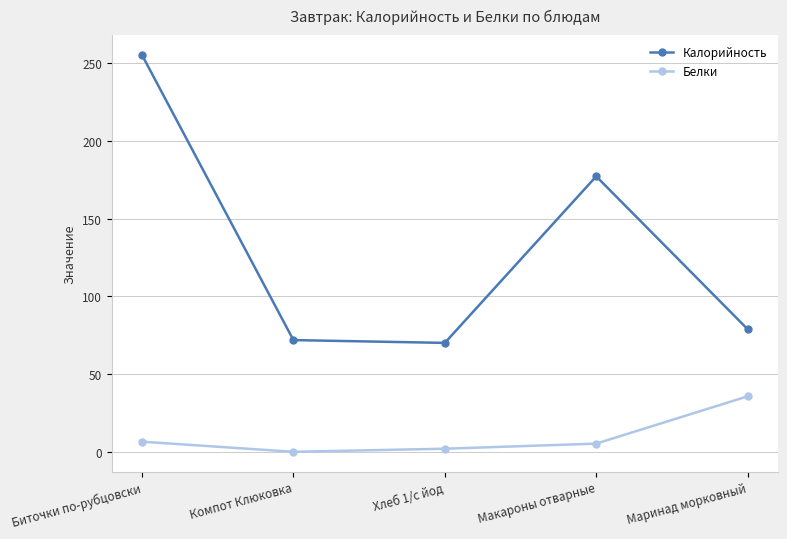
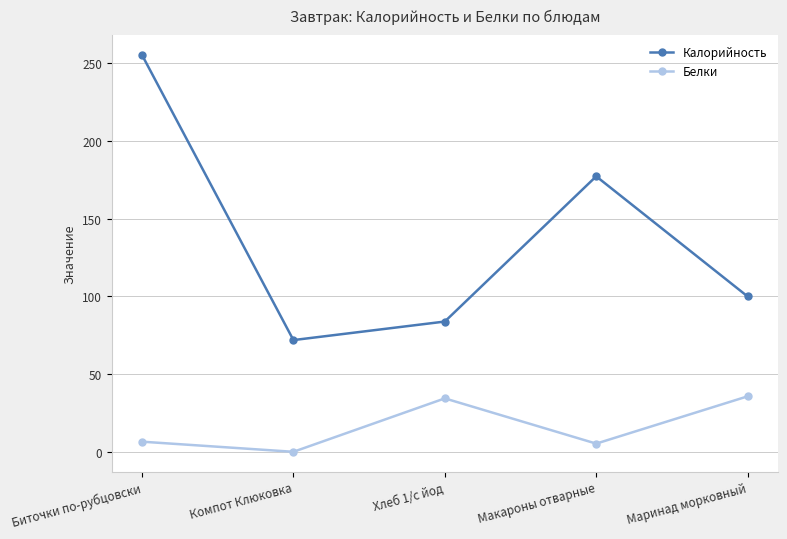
Калорийность, Хлеб 1/с йод: 70 -> 84
Белки, Хлеб 1/с йод: 2 -> 35
Калорийность, Маринад морковный: 79 -> 100
